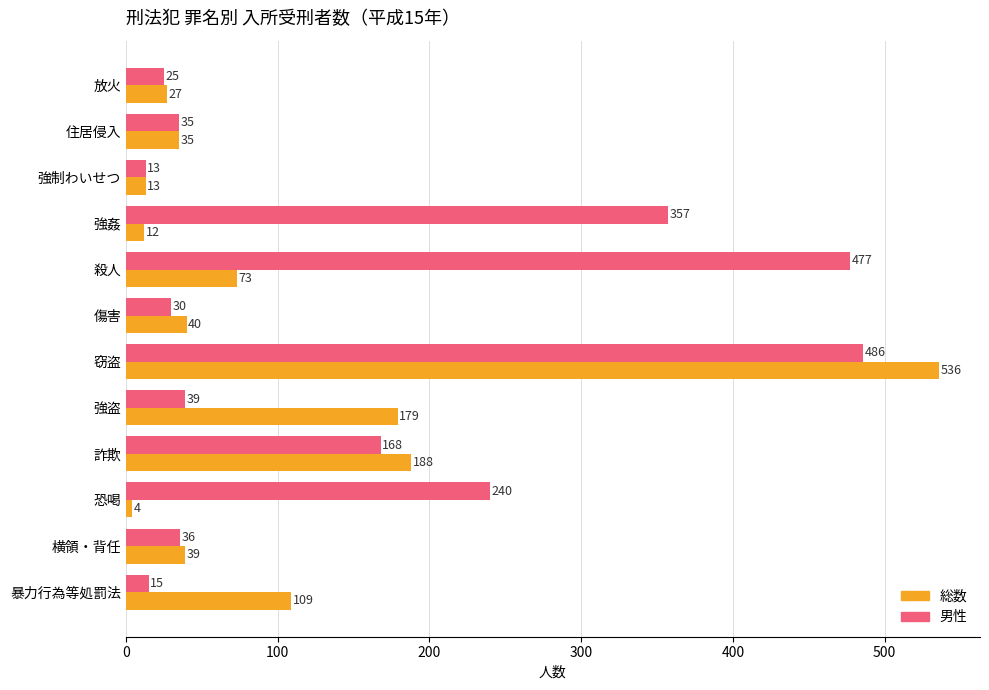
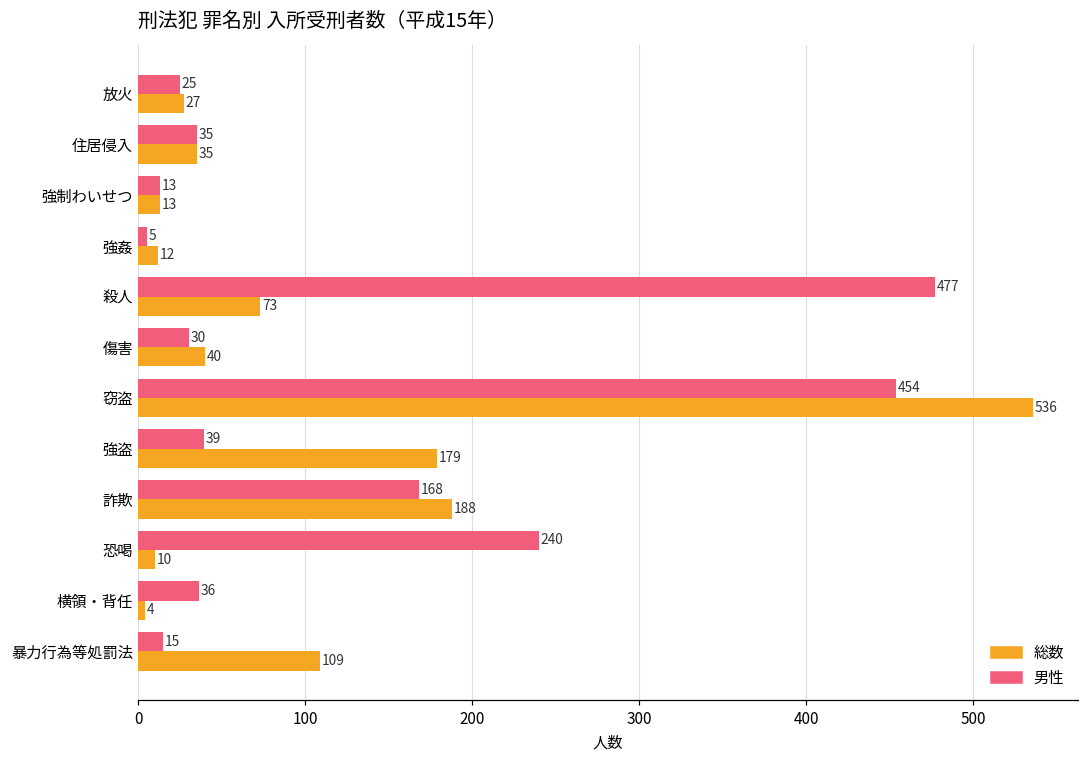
男性, 強姦: 357 -> 5
男性, 窃盗: 486 -> 454
総数, 恐喝: 4 -> 10
総数, 横領・背任: 39 -> 4
